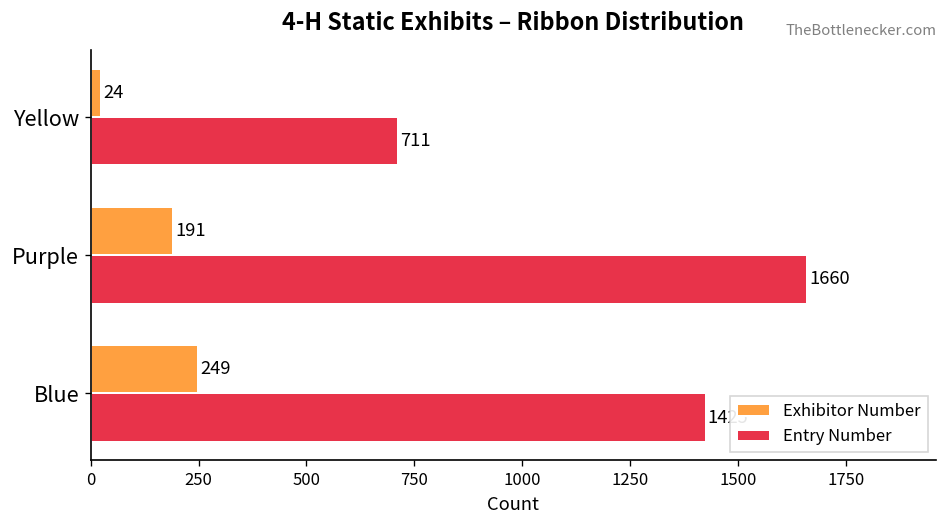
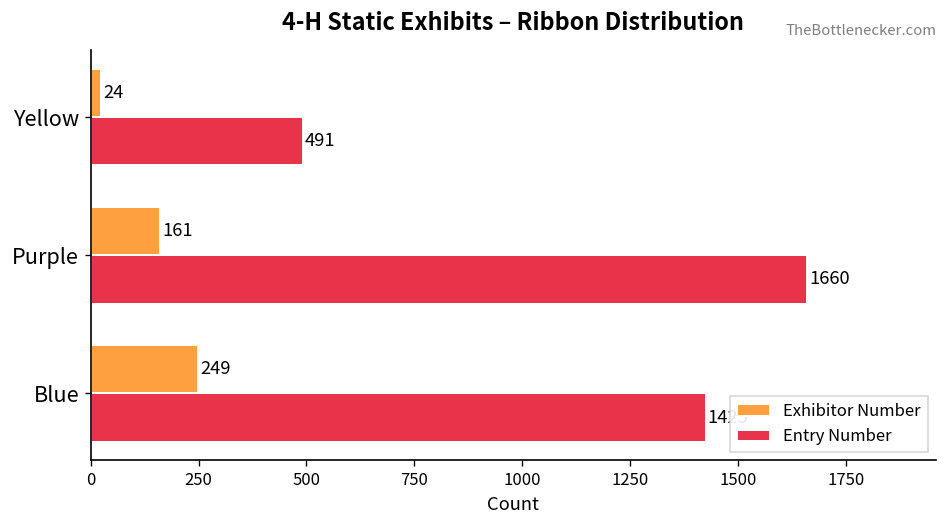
Entry Number, Yellow: 711 -> 491
Exhibitor Number, Purple: 191 -> 161
